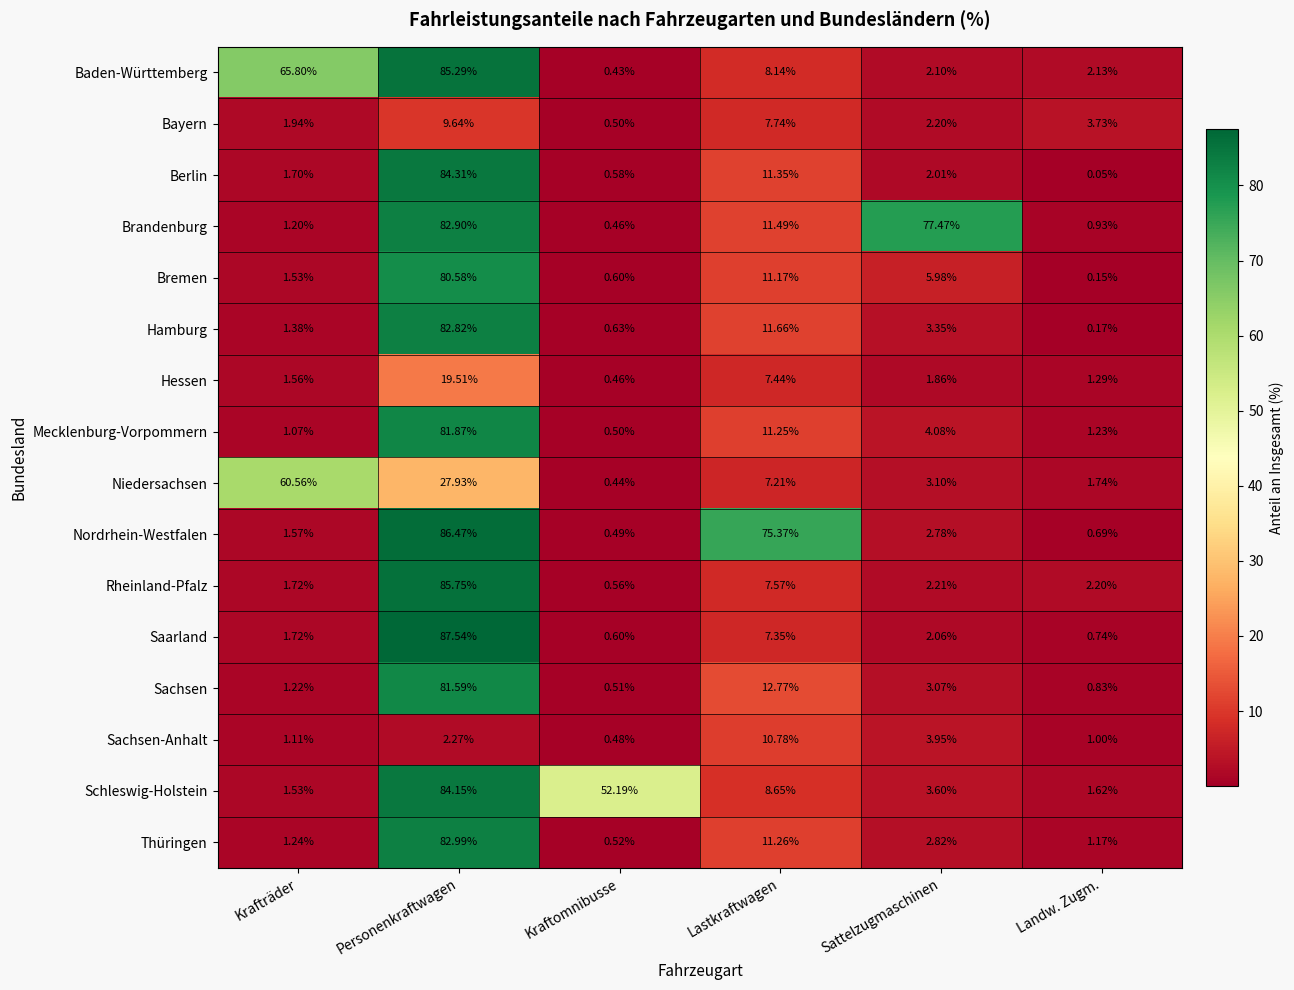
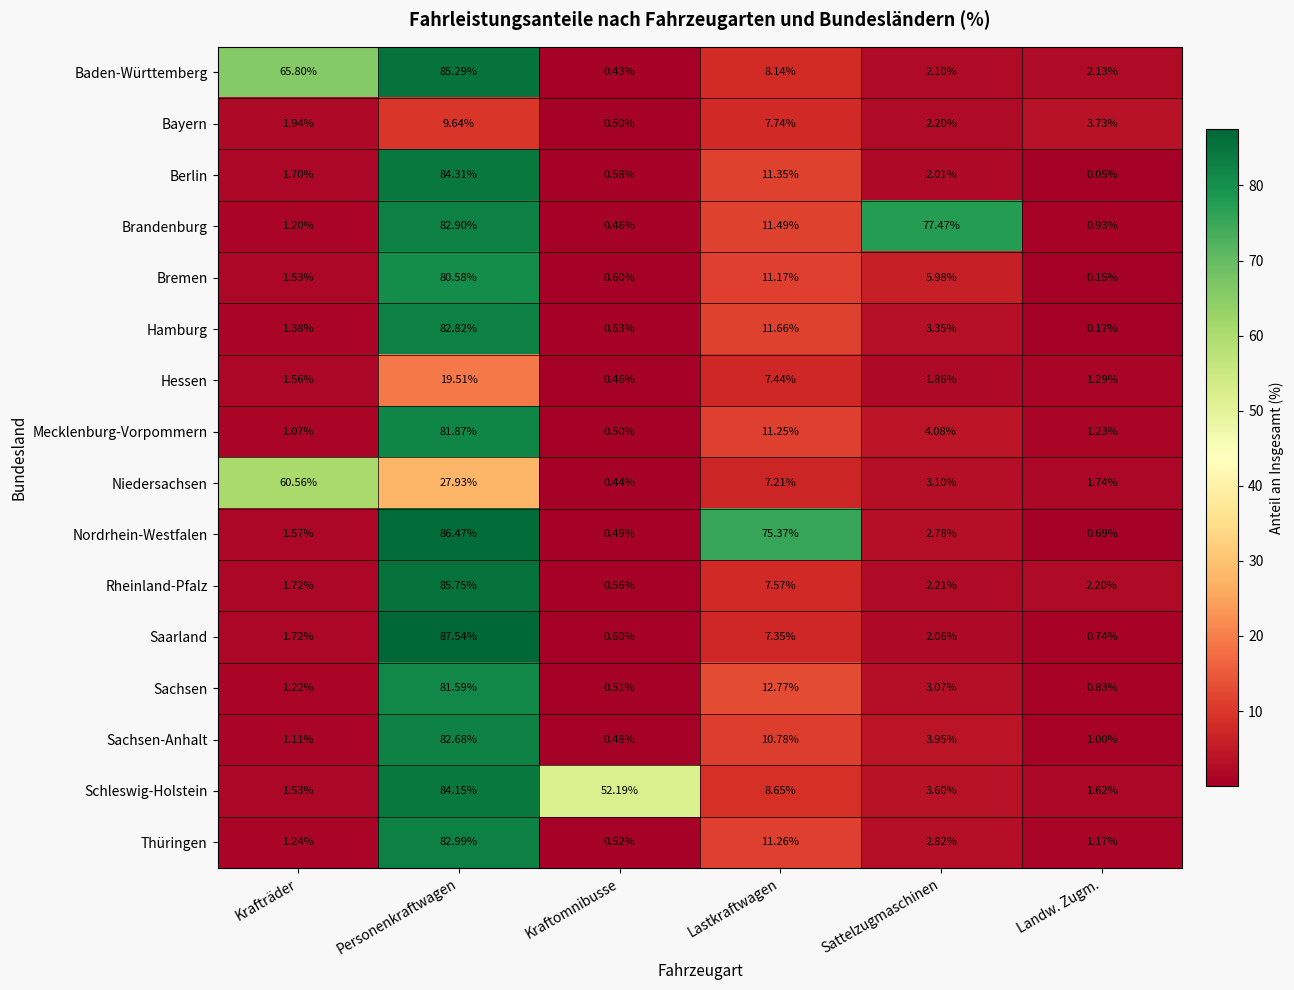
Sachsen-Anhalt, Personenkraftwagen: 2.27% -> 82.68%
